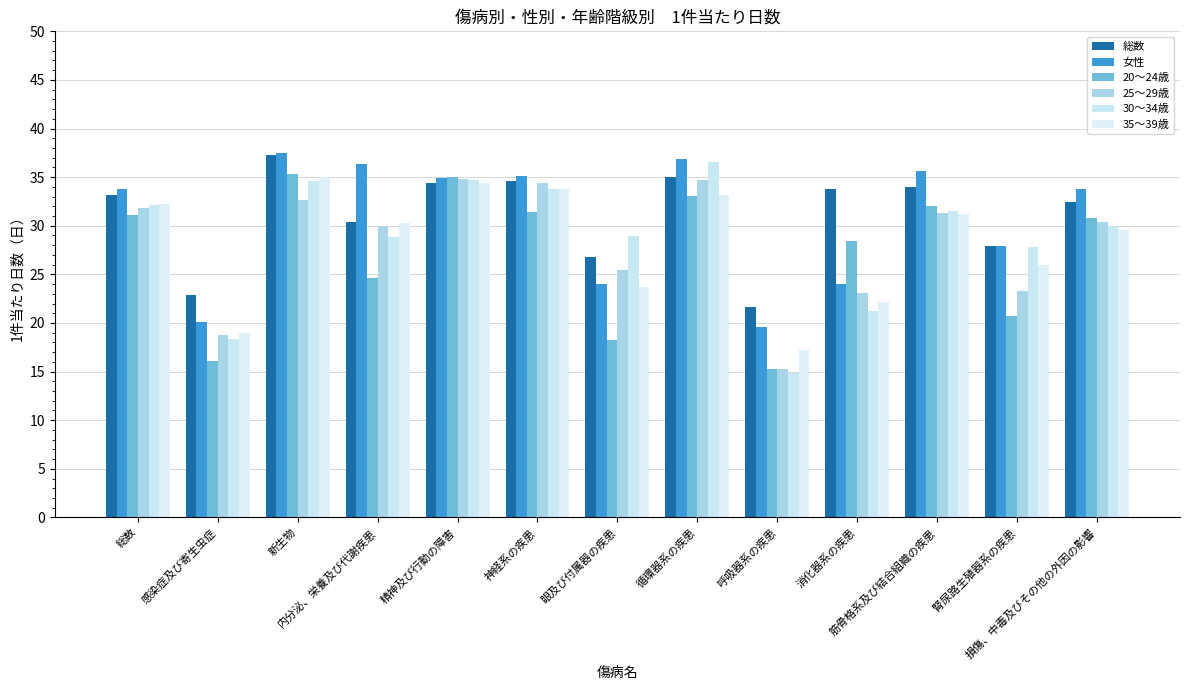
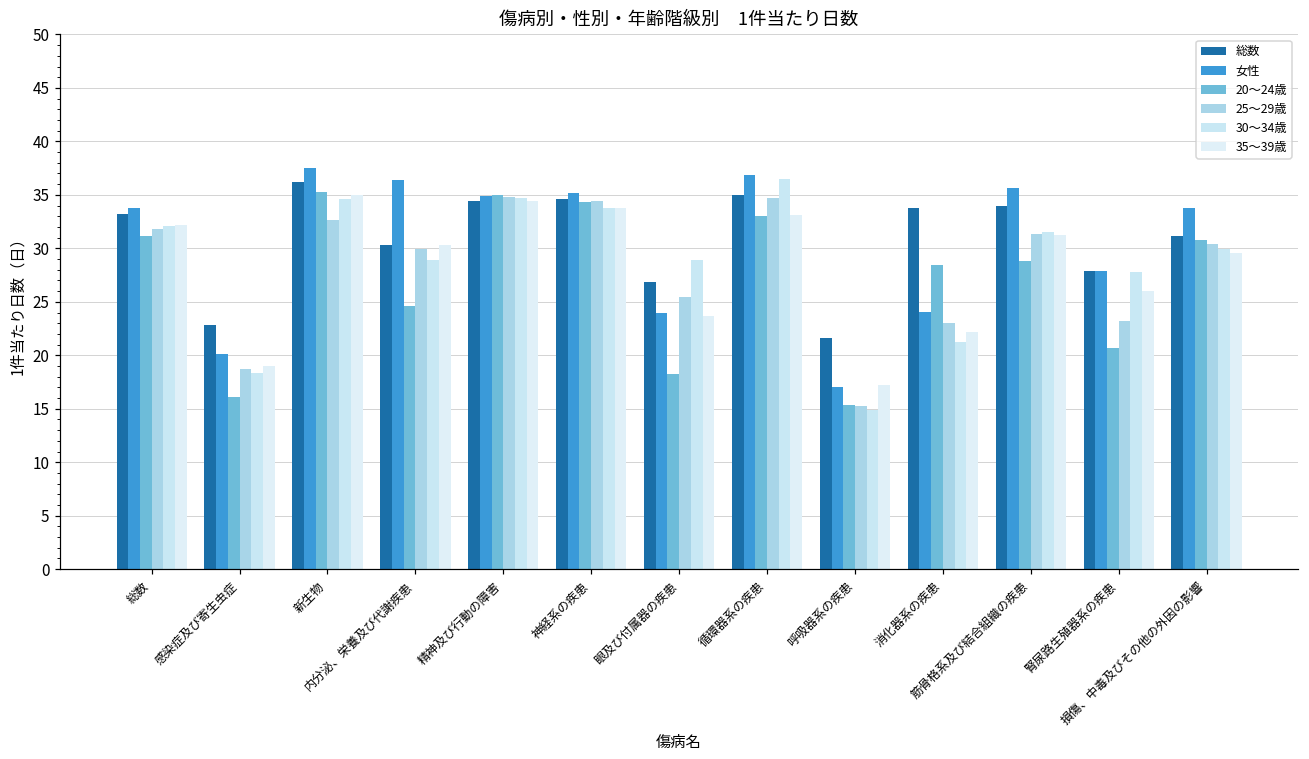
総数, 新生物: 37 -> 36
20～24歳, 神経系の疾患: 31 -> 34
女性, 呼吸器系の疾患: 20 -> 17
20～24歳, 筋骨格系及び結合組織の疾患: 32 -> 29
総数, 損傷、中毒及びその他の外因の影響: 32 -> 31
